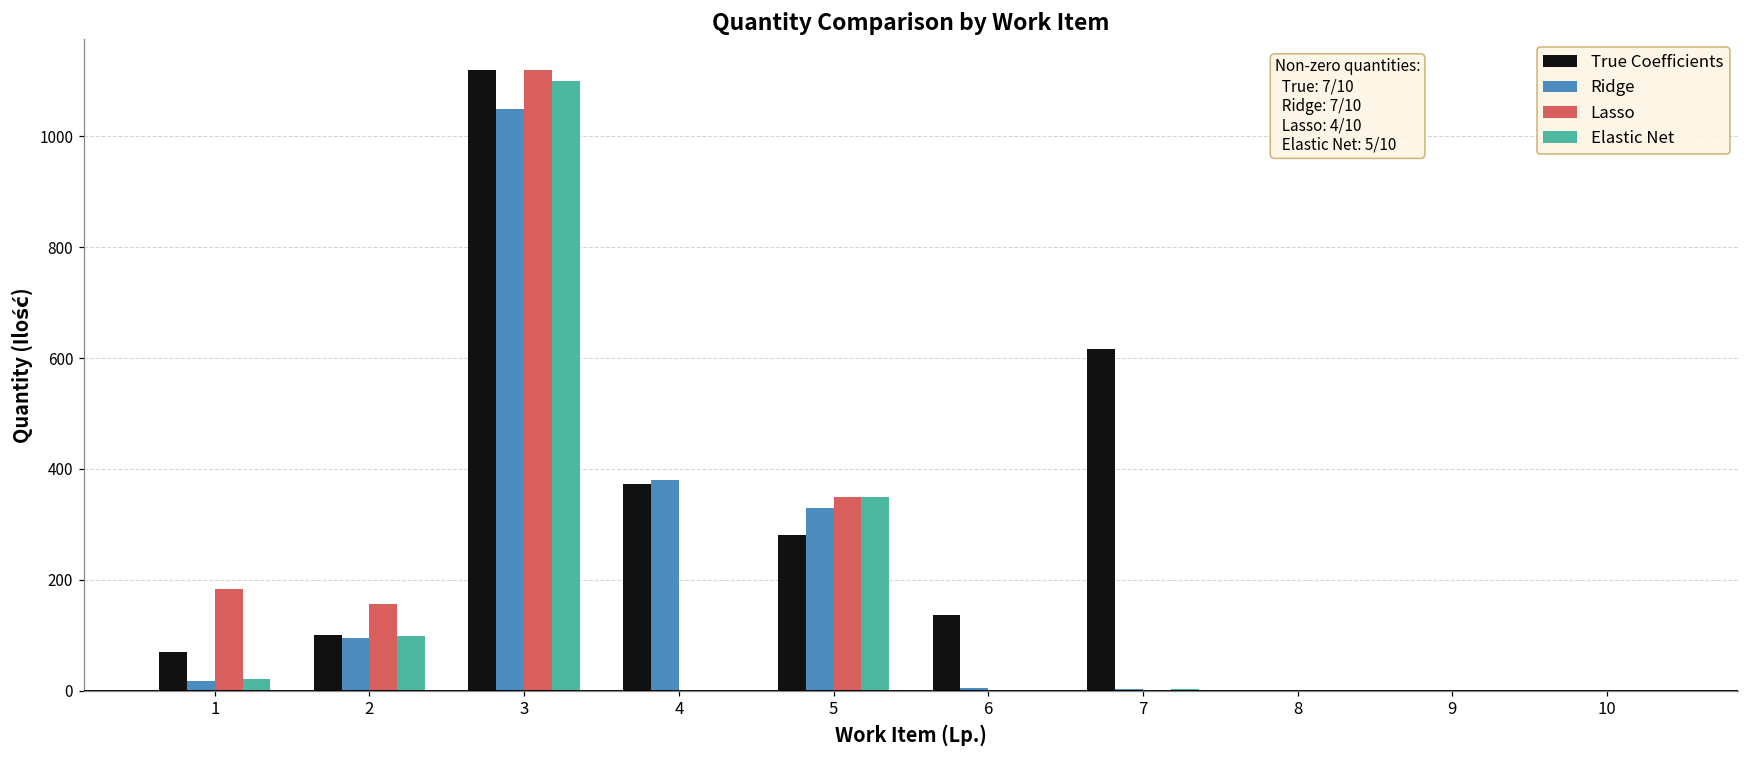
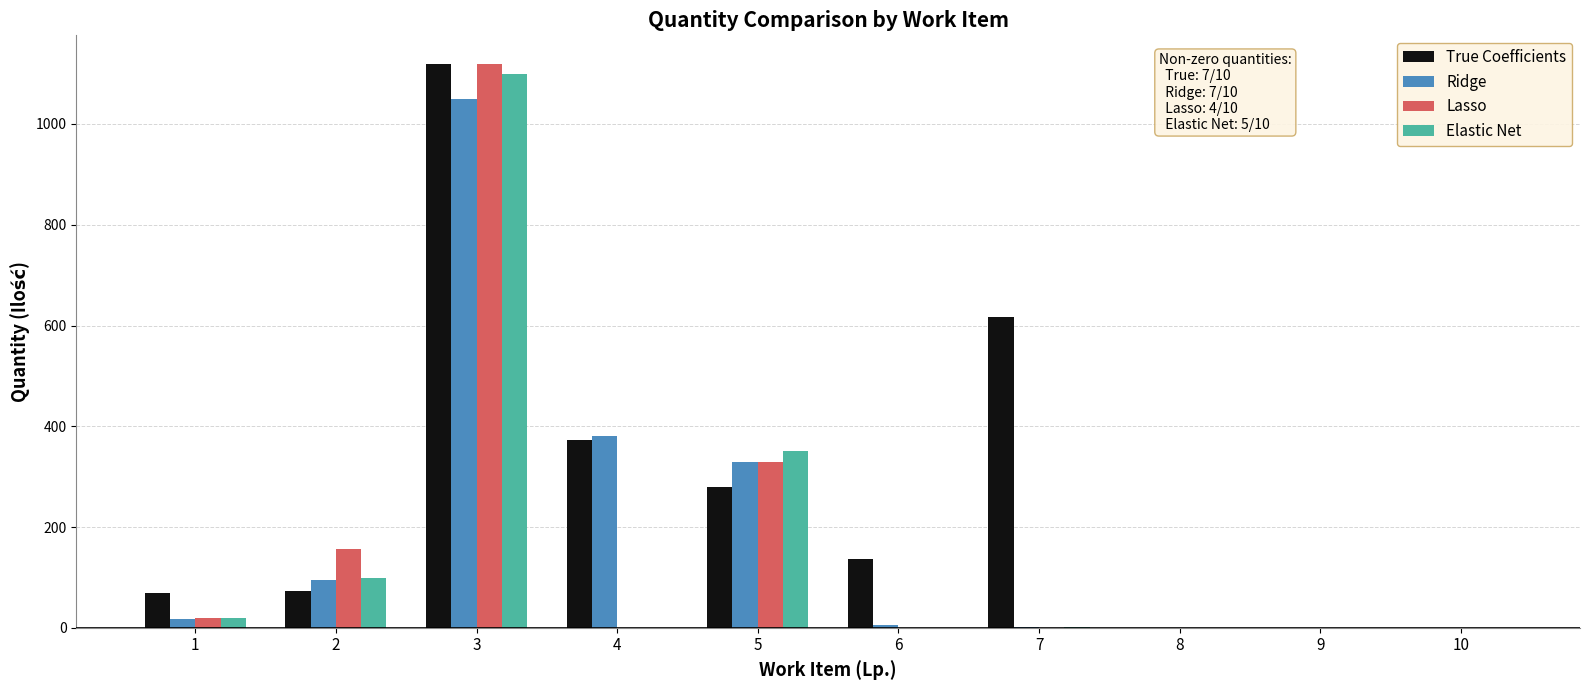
Lasso, 1: 180 -> 20
True Coefficients, 2: 100 -> 70
Lasso, 5: 350 -> 330
